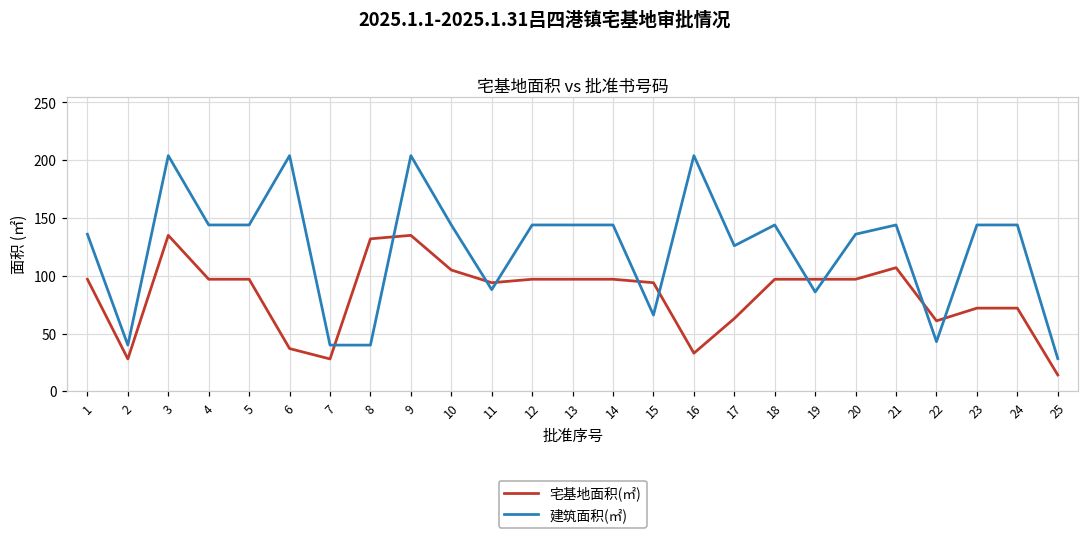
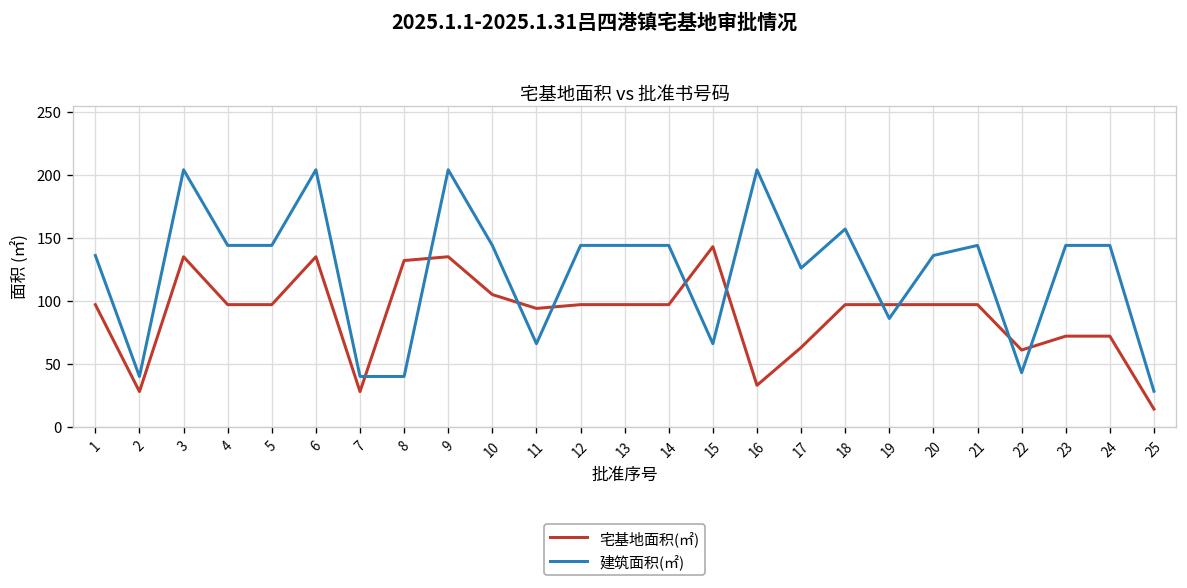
宅基地面积(㎡), 6: 37 -> 135
建筑面积(㎡), 11: 88 -> 66
宅基地面积(㎡), 15: 94 -> 143
建筑面积(㎡), 18: 144 -> 157
宅基地面积(㎡), 21: 107 -> 97
